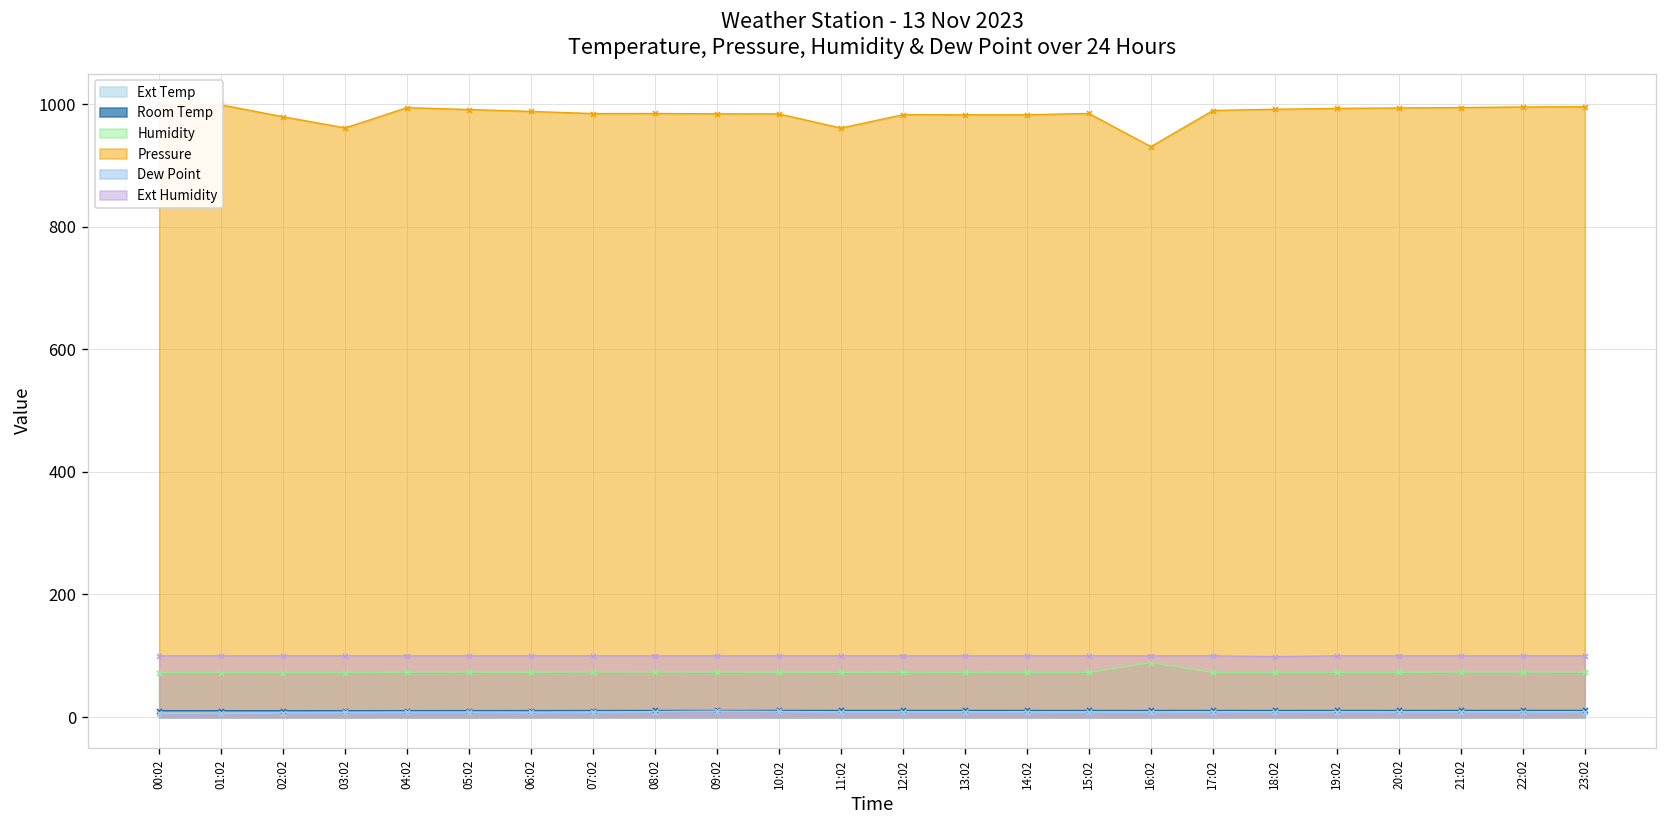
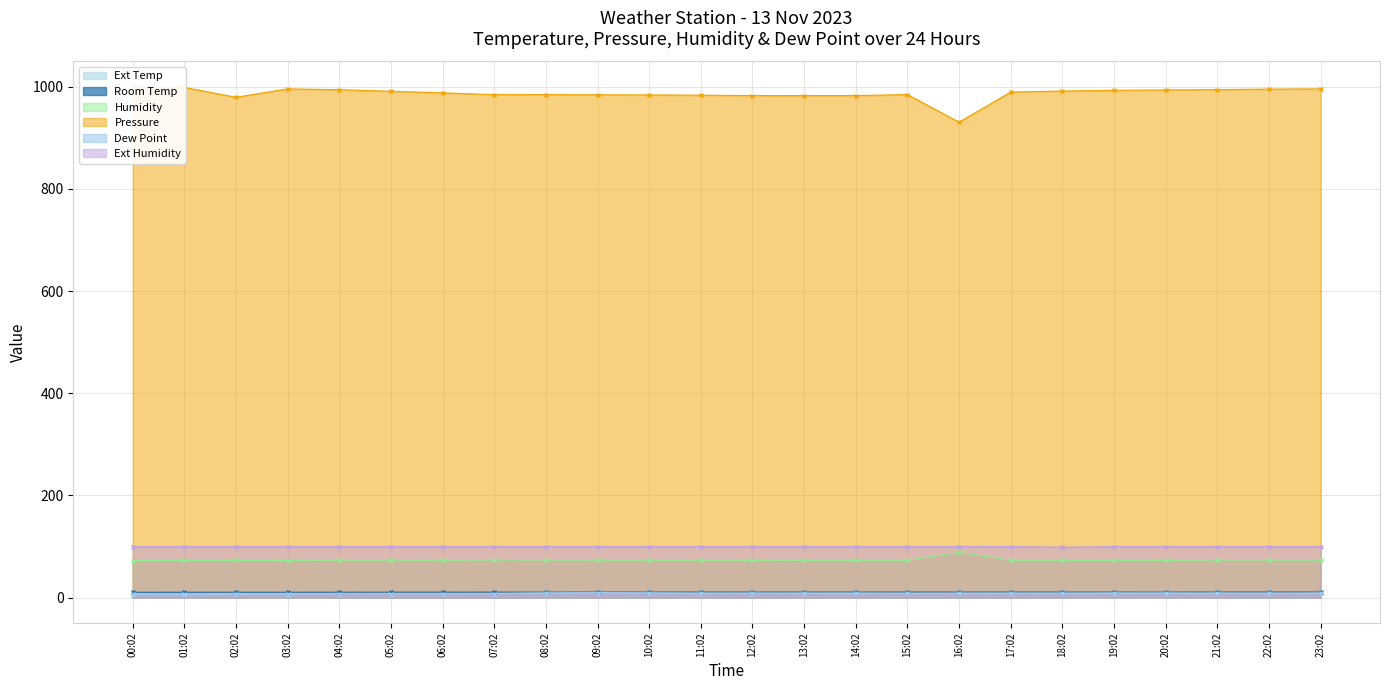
Pressure, 03:02: 960 -> 1000
Pressure, 11:02: 960 -> 980
